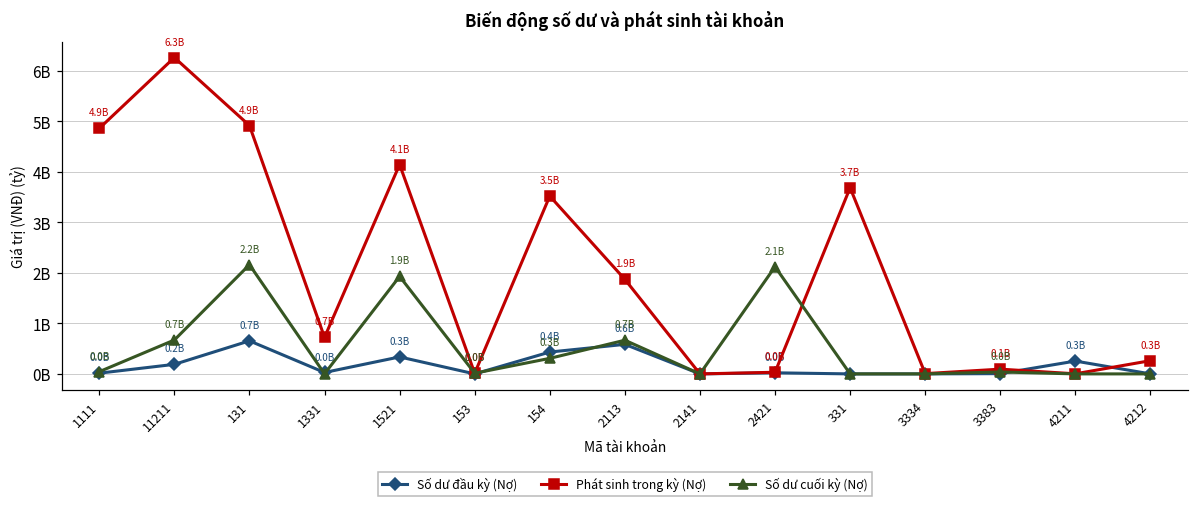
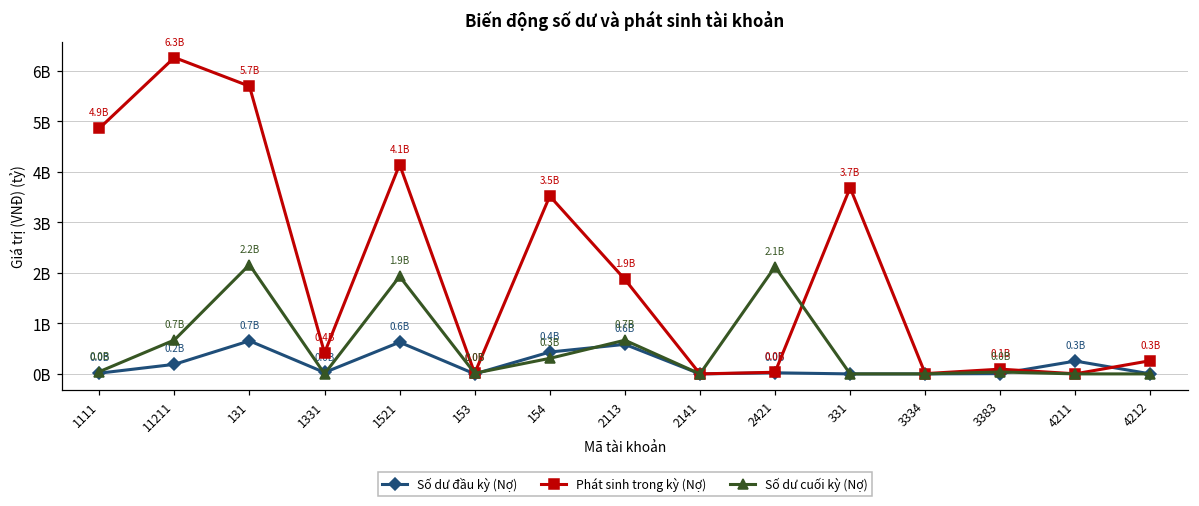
Phát sinh trong kỳ (Nợ), 131: 4.9B -> 5.7B
Phát sinh trong kỳ (Nợ), 1331: 0.7B -> 0.4B
Số dư đầu kỳ (Nợ), 1521: 0.3B -> 0.6B
